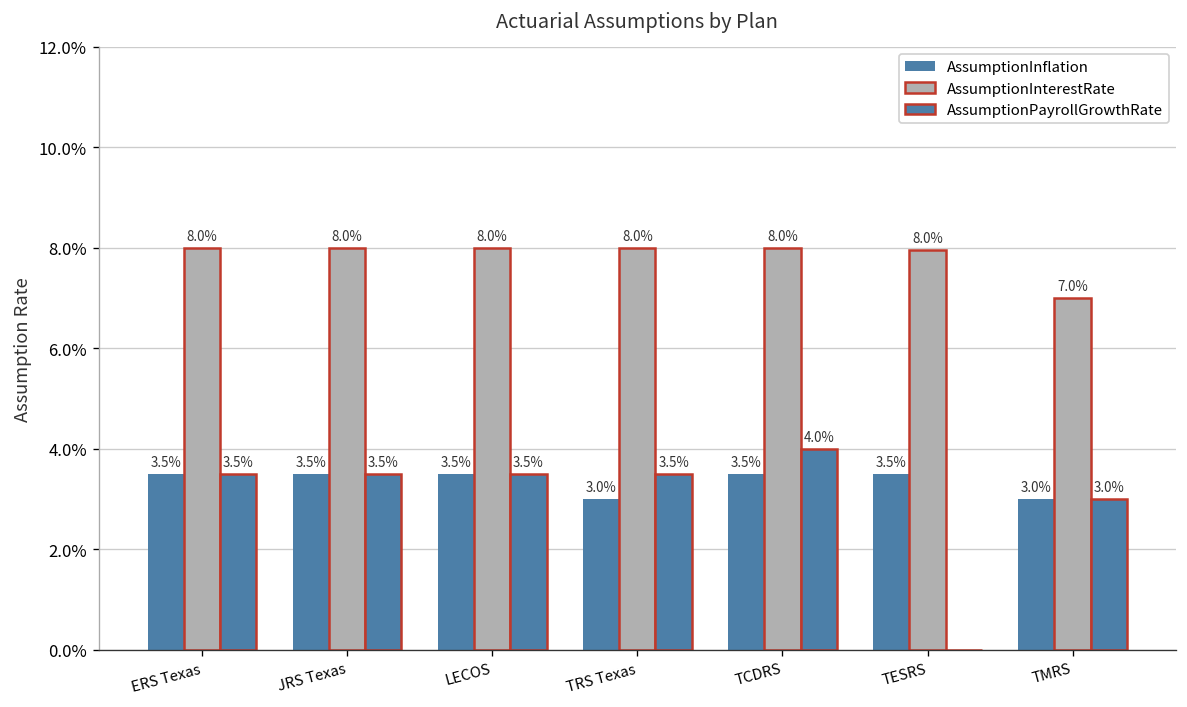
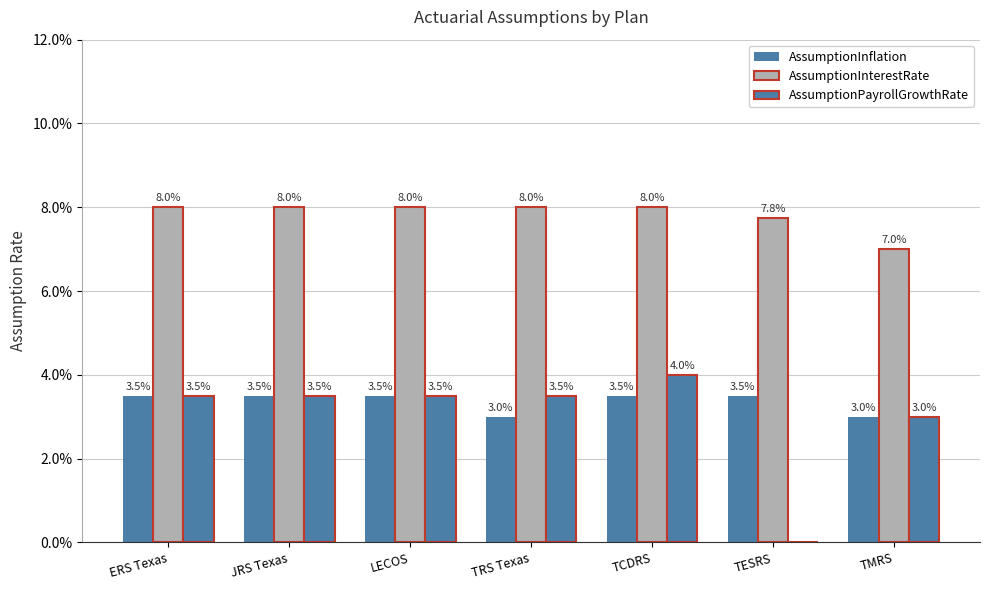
AssumptionInterestRate, TESRS: 8.0% -> 7.8%
